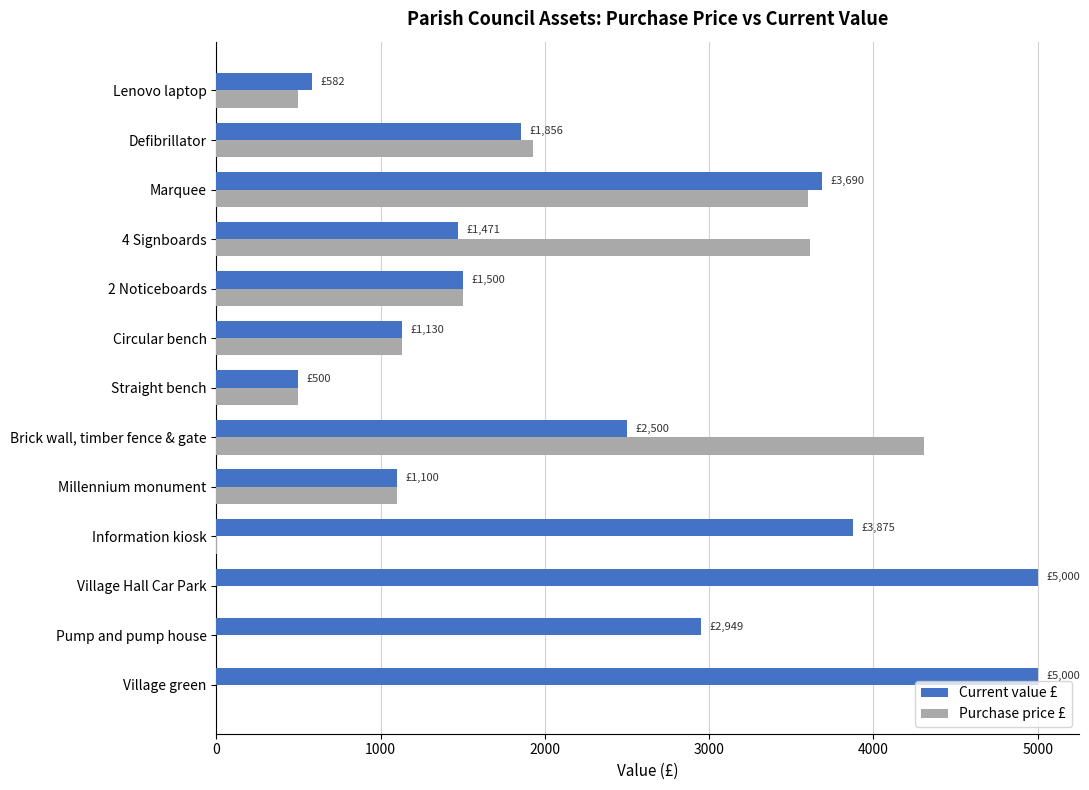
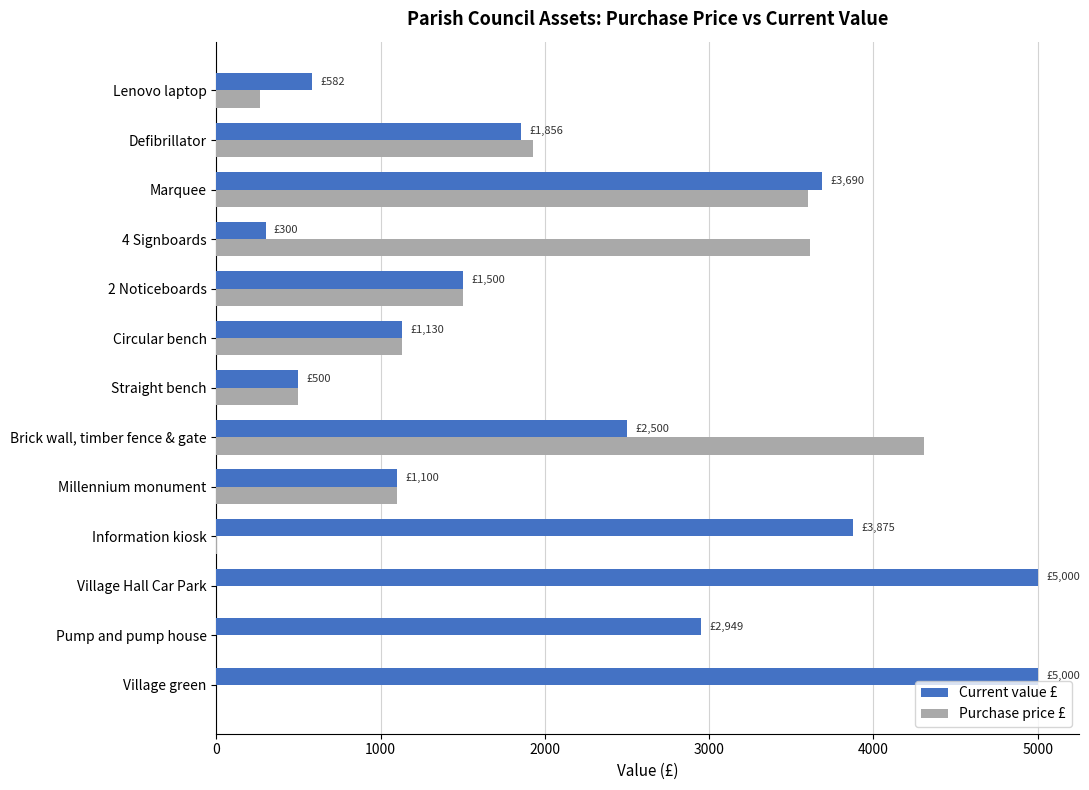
Purchase price £, Lenovo laptop: 500 -> 270
Current value £, 4 Signboards: £1,471 -> £300
